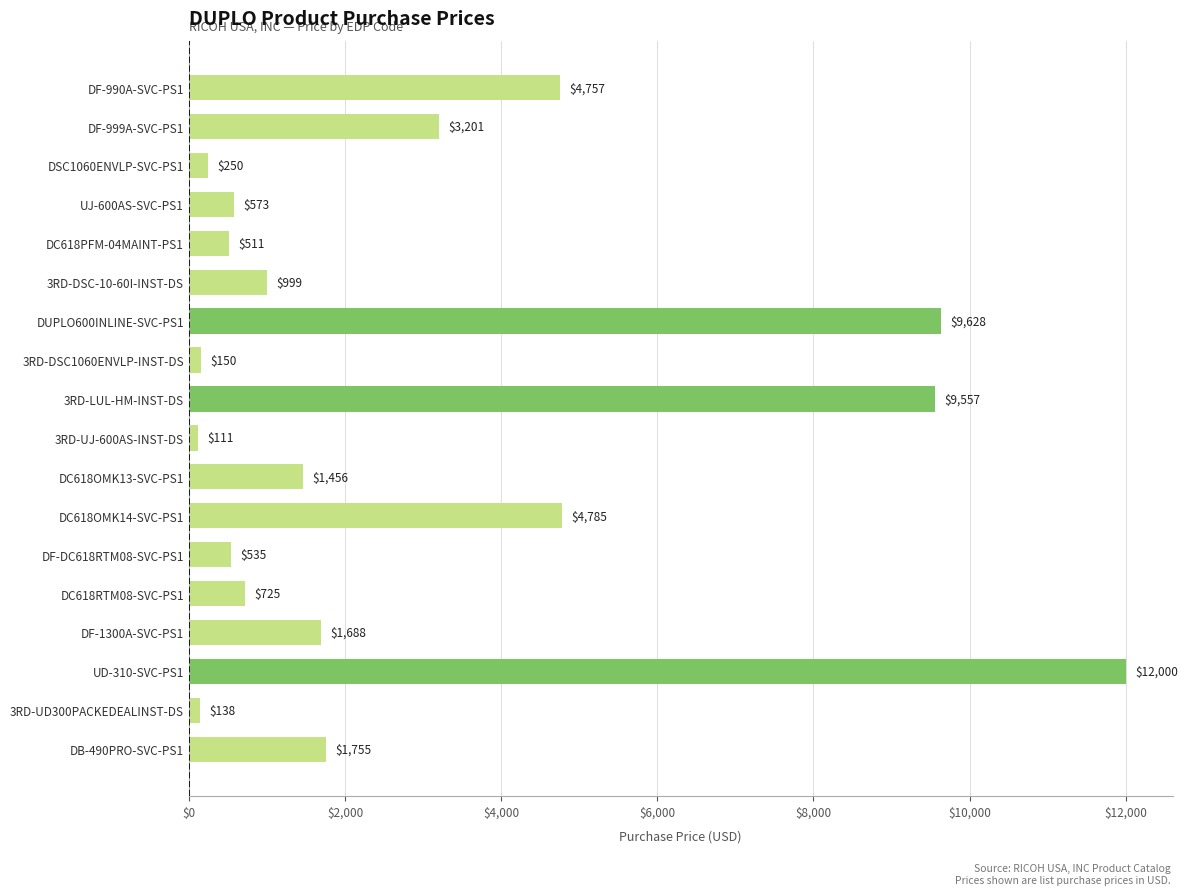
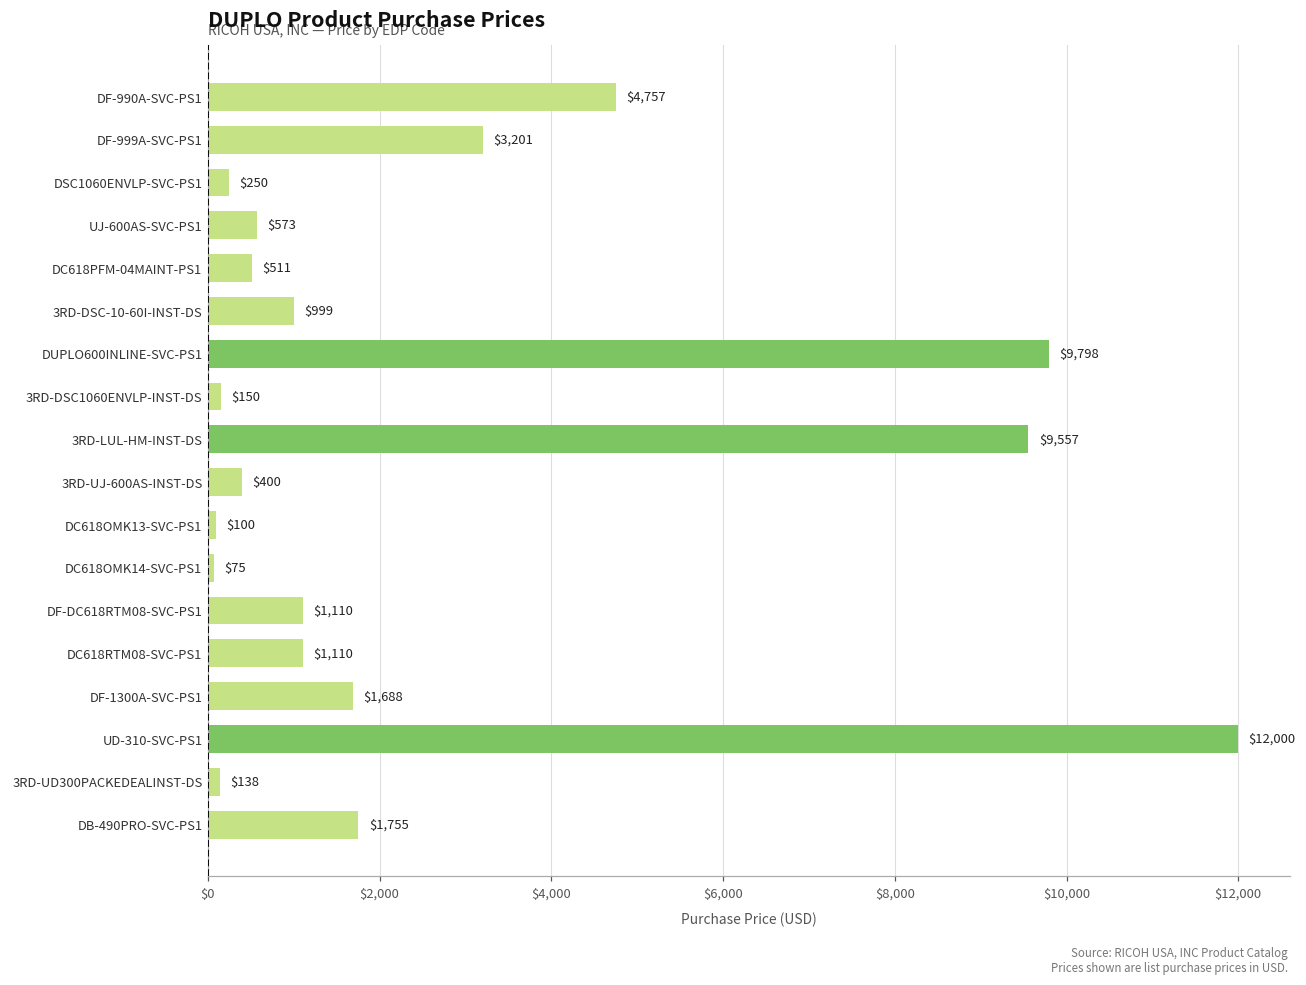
DUPLO600INLINE-SVC-PS1: $9,628 -> $9,798
3RD-UJ-600AS-INST-DS: $111 -> $400
DC618OMK13-SVC-PS1: $1,456 -> $100
DC618OMK14-SVC-PS1: $4,785 -> $75
DF-DC618RTM08-SVC-PS1: $535 -> $1,110
DC618RTM08-SVC-PS1: $725 -> $1,110
